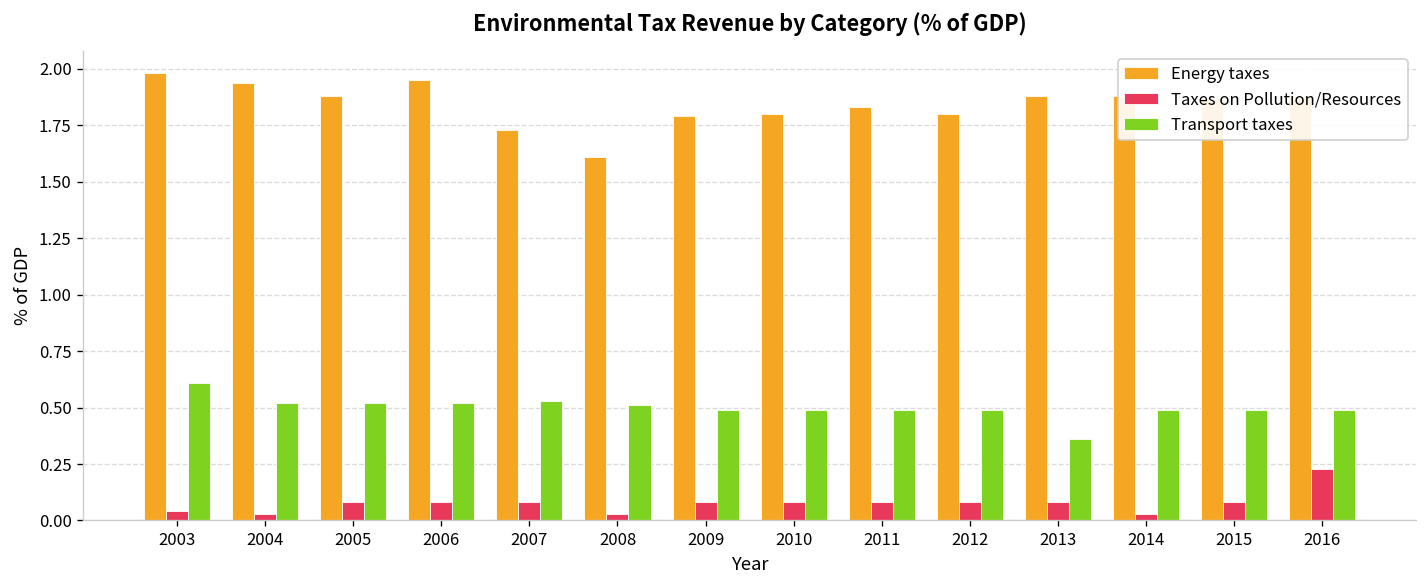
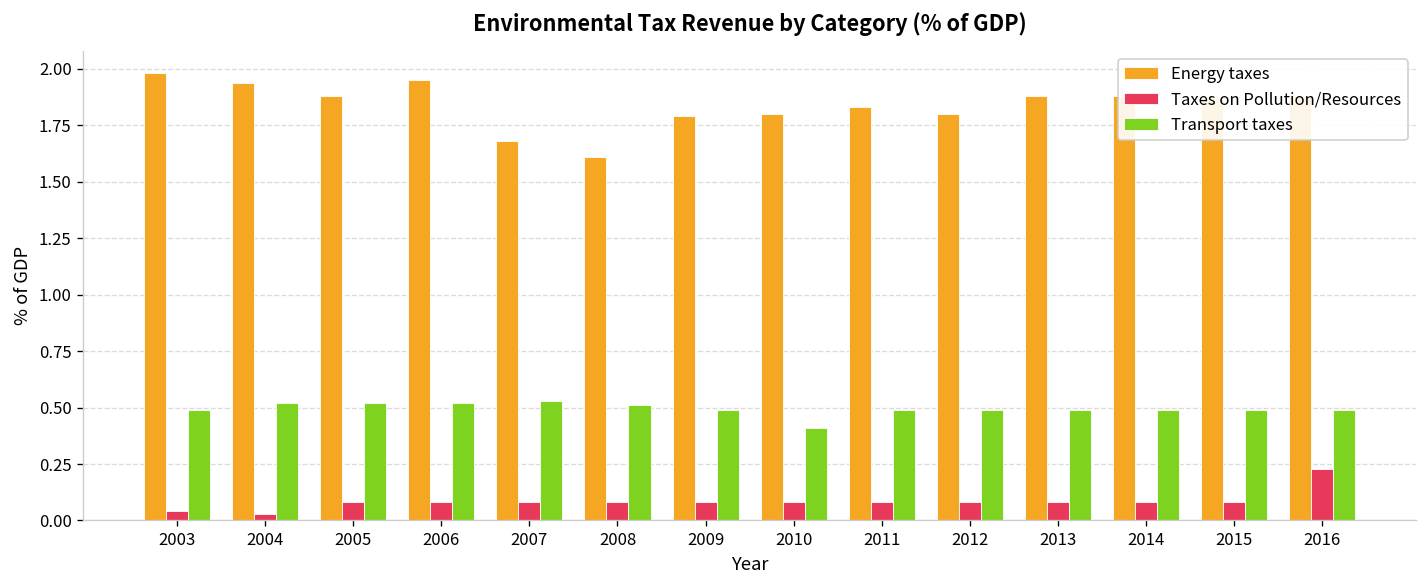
Transport taxes, 2003: 0.61 -> 0.49
Energy taxes, 2007: 1.73 -> 1.68
Taxes on Pollution/Resources, 2008: 0.03 -> 0.08
Transport taxes, 2010: 0.49 -> 0.41
Transport taxes, 2013: 0.36 -> 0.49
Taxes on Pollution/Resources, 2014: 0.03 -> 0.08
